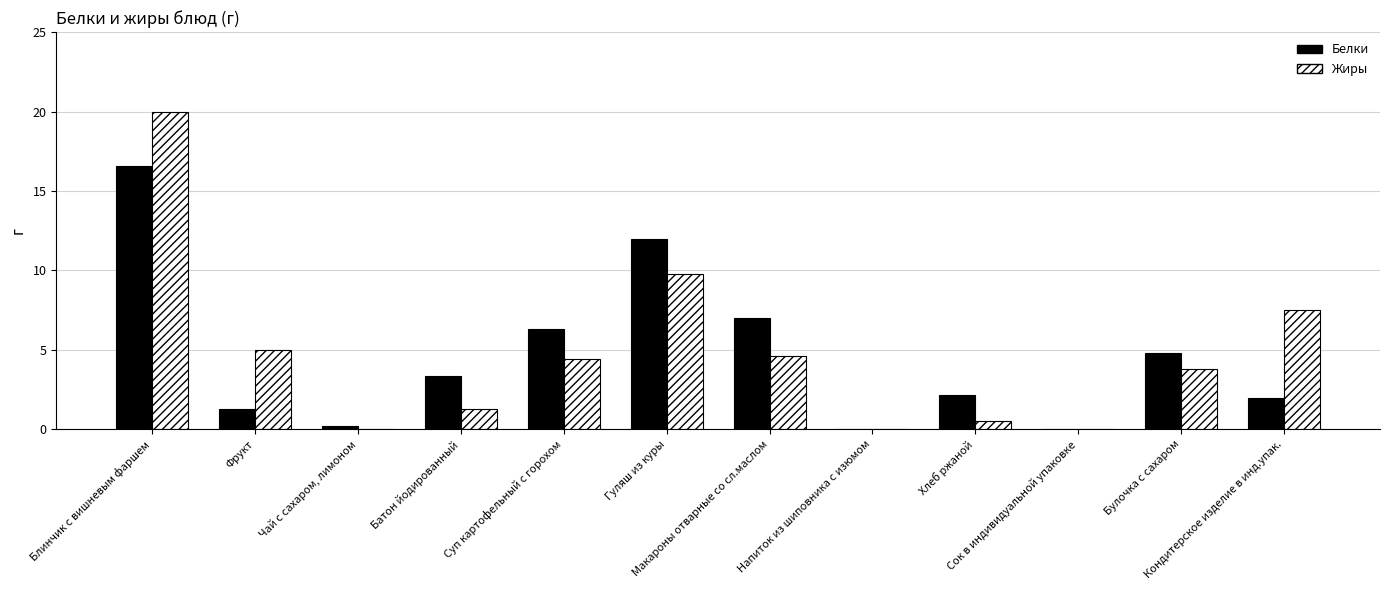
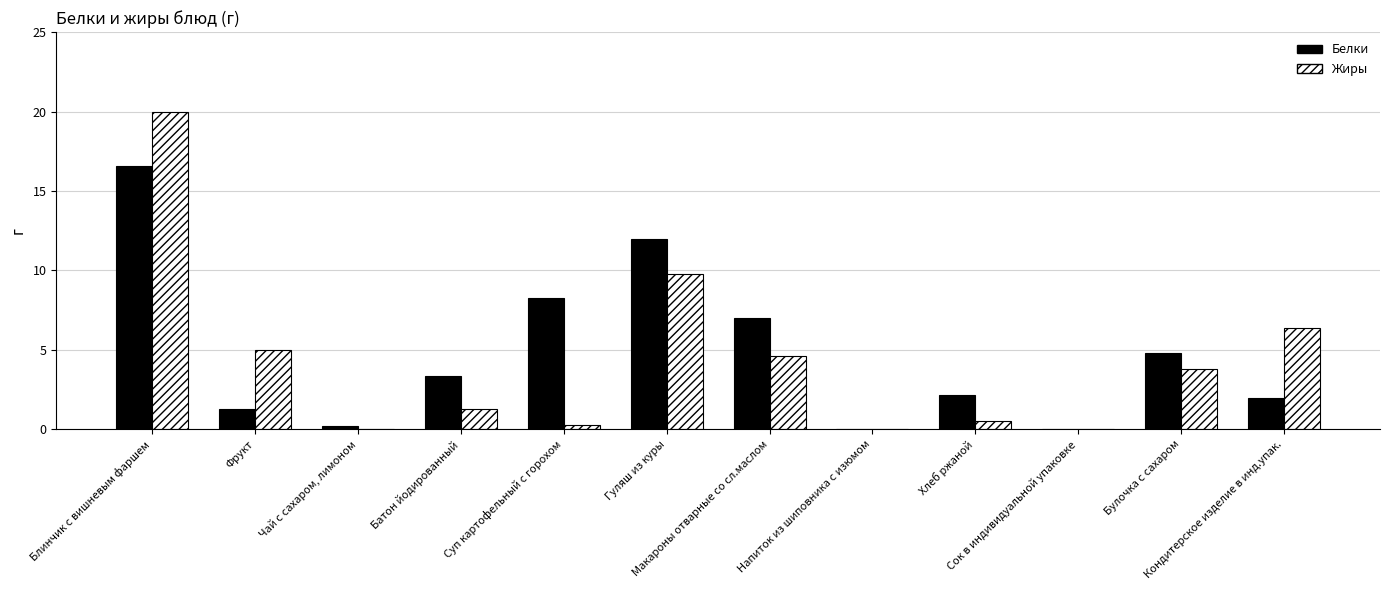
Белки, Суп картофельный с горохом: 6.3 -> 8.3
Жиры, Суп картофельный с горохом: 4.4 -> 0.3
Жиры, Кондитерское изделие в инд.упак.: 7.5 -> 6.4
